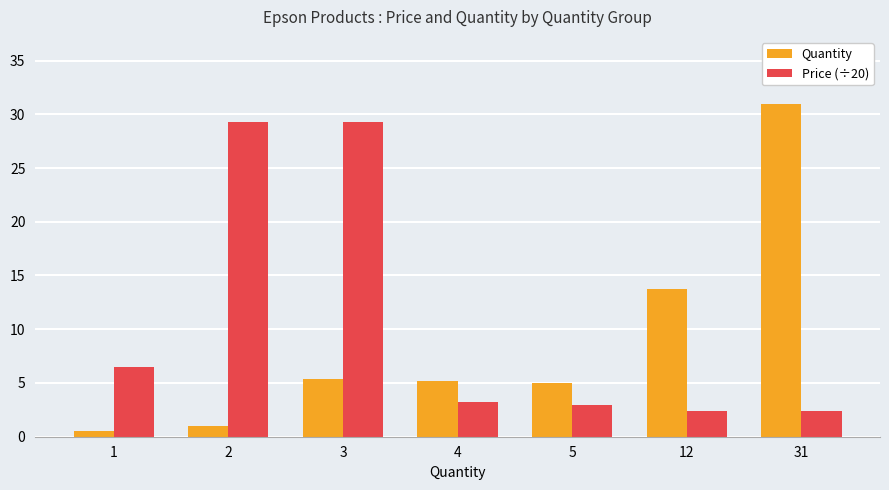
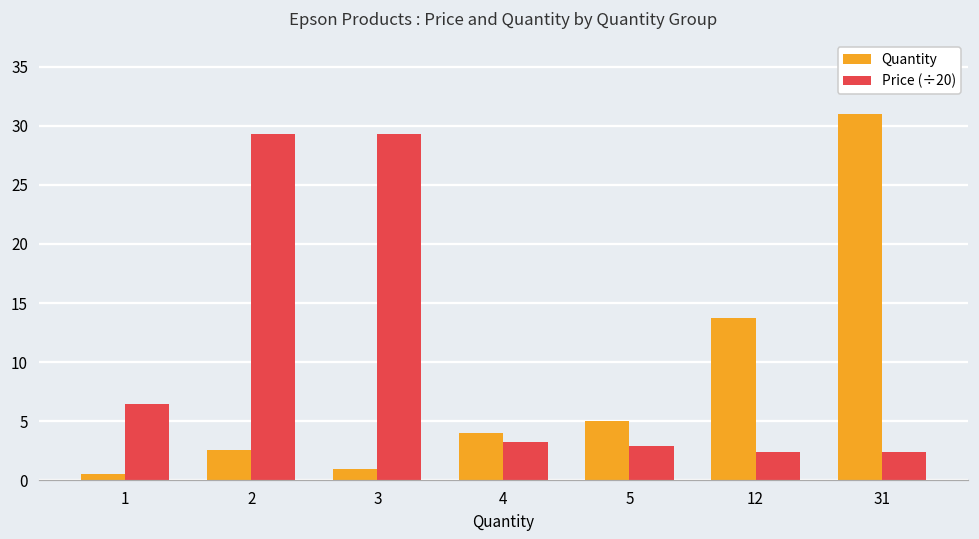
Quantity, 2: 1.0 -> 2.6
Quantity, 3: 5.4 -> 1.0
Quantity, 4: 5.2 -> 4.0
